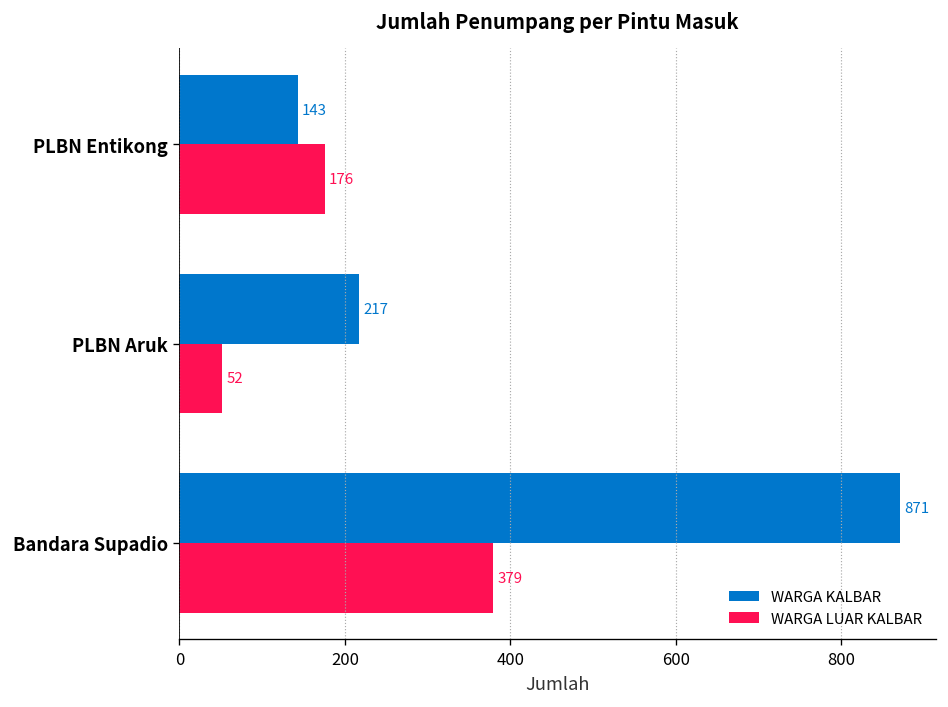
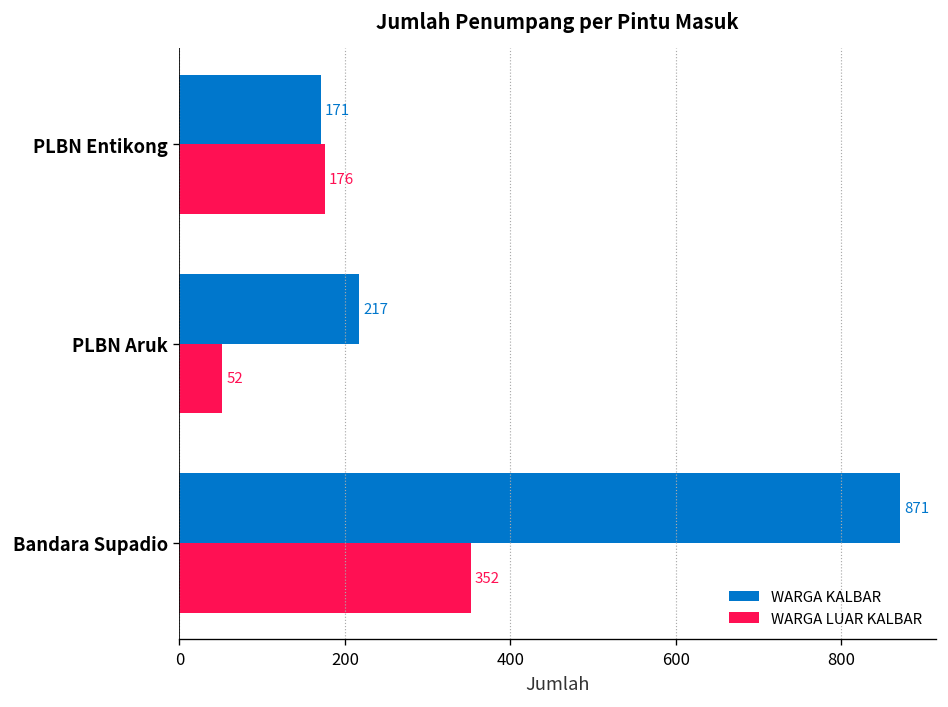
WARGA KALBAR, PLBN Entikong: 143 -> 171
WARGA LUAR KALBAR, Bandara Supadio: 379 -> 352
